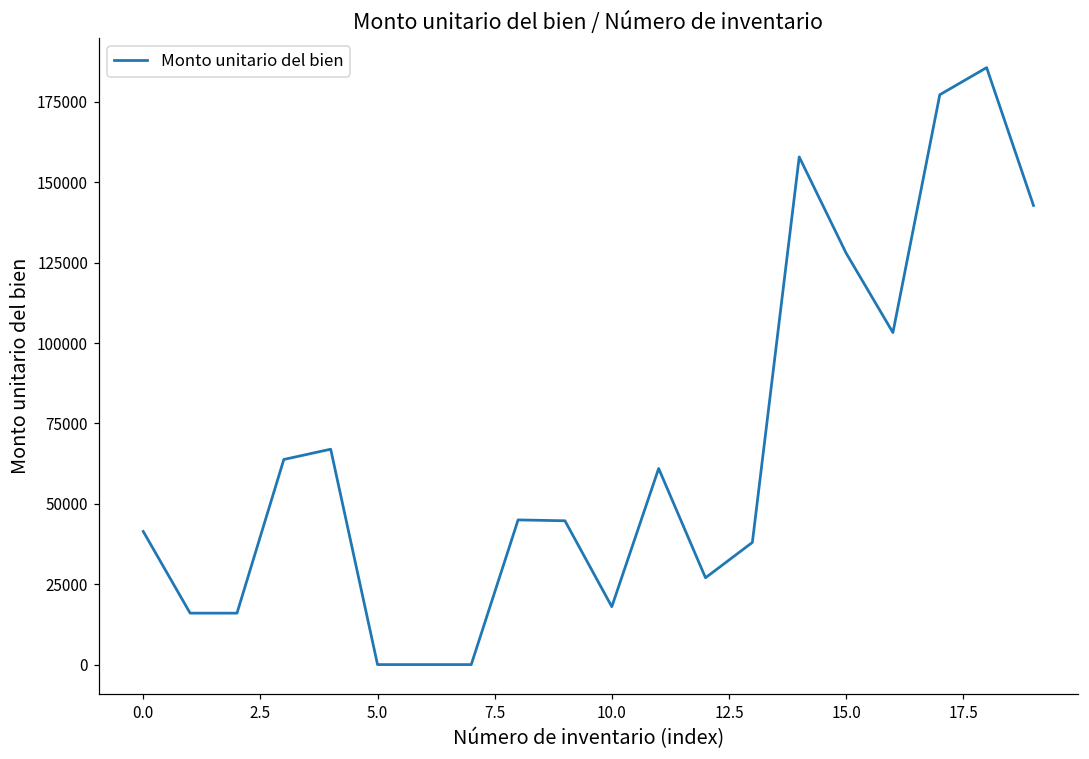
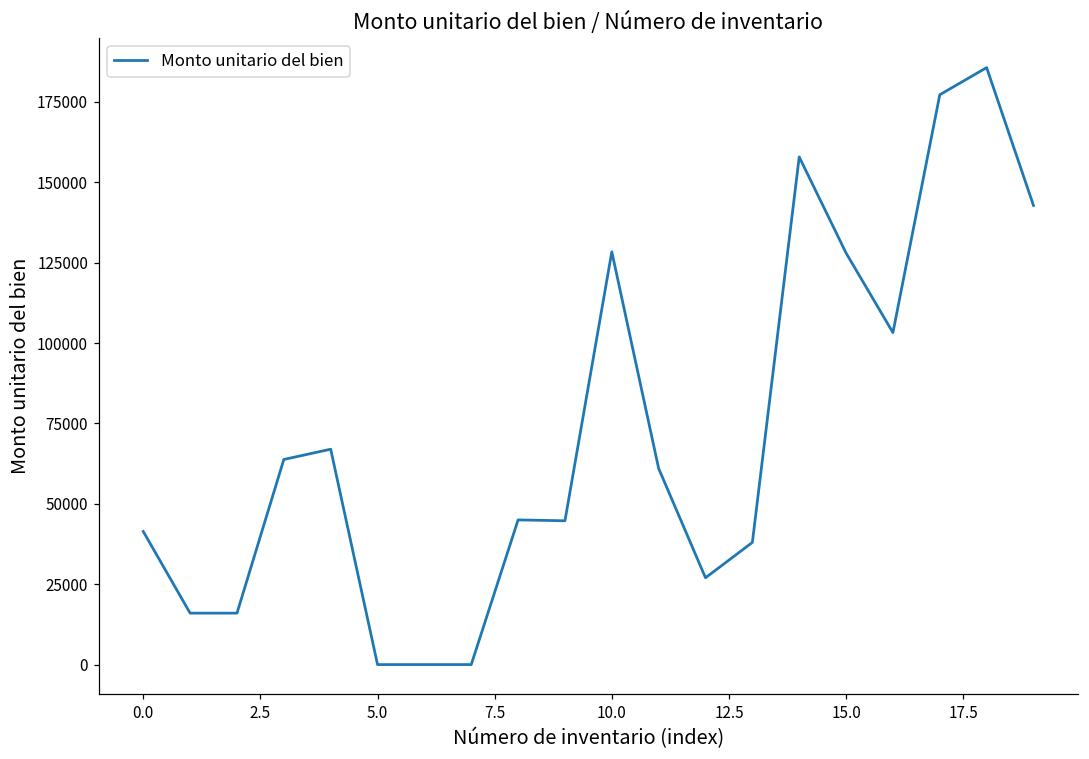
10.0: 18000 -> 128000
